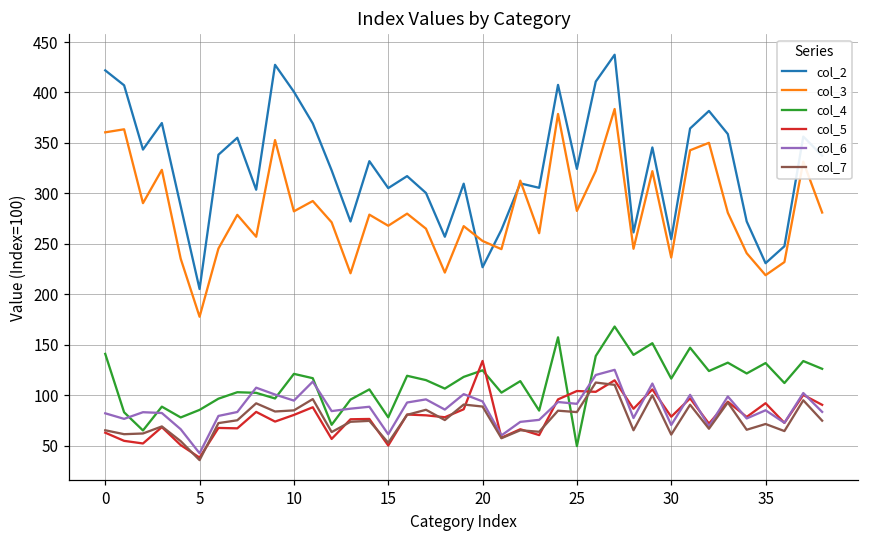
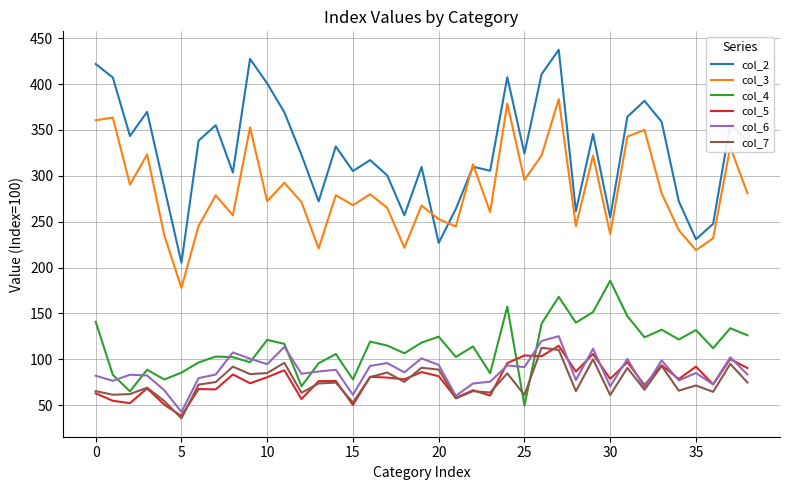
col_3, 10: 280 -> 270
col_5, 20: 130 -> 80
col_3, 25: 280 -> 300
col_7, 25: 80 -> 60
col_4, 30: 120 -> 190
